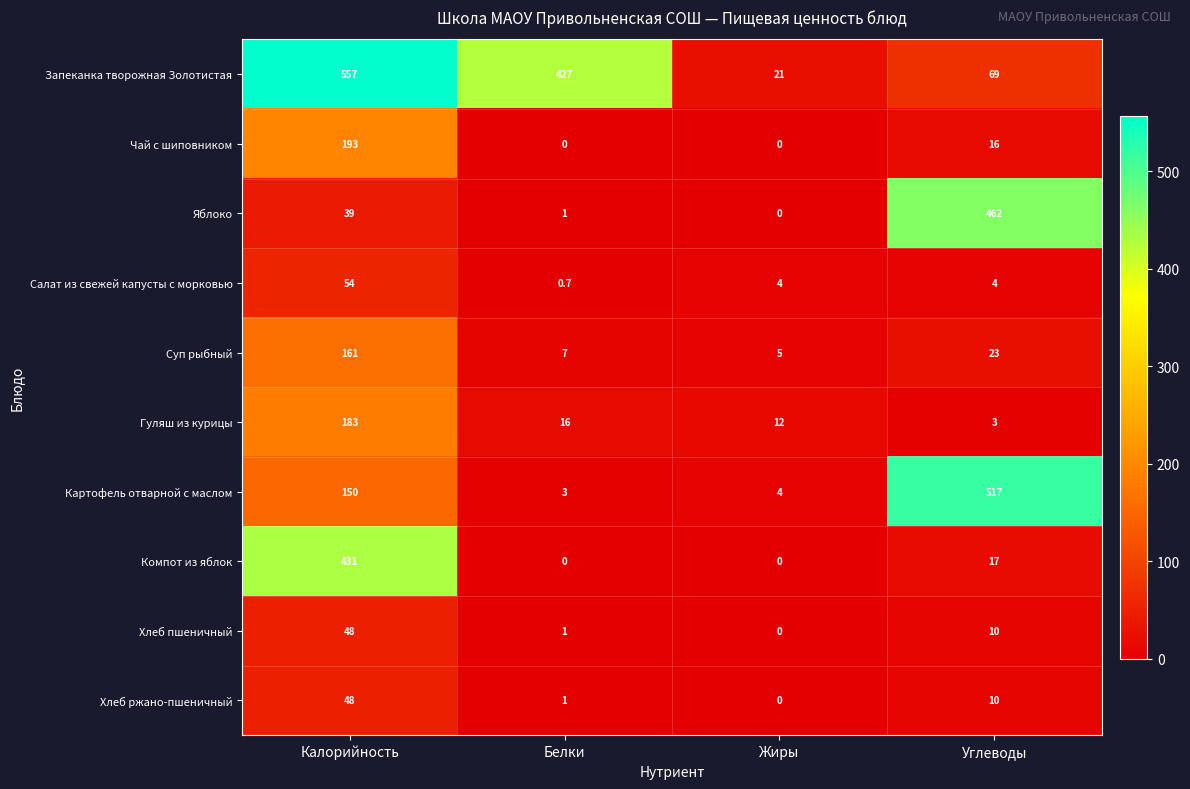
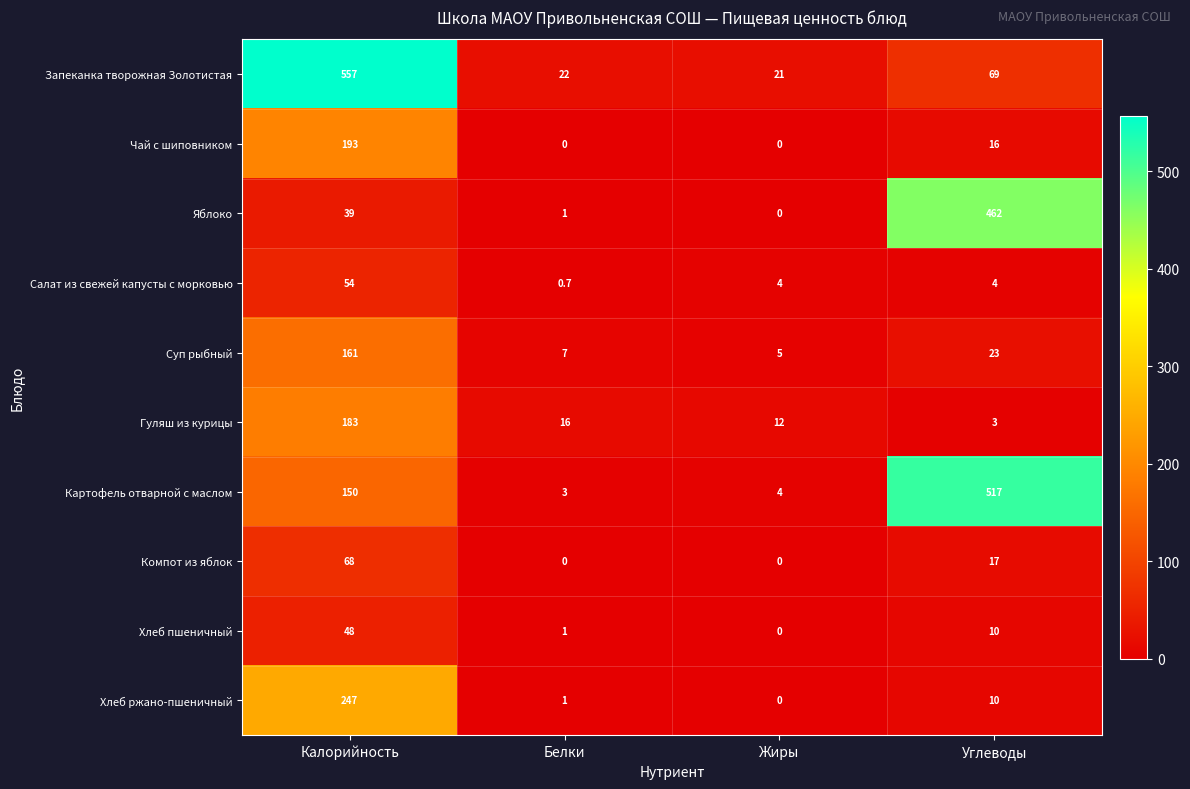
Запеканка творожная Золотистая, Белки: 427 -> 22
Компот из яблок, Калорийность: 431 -> 68
Хлеб ржано-пшеничный, Калорийность: 48 -> 247
